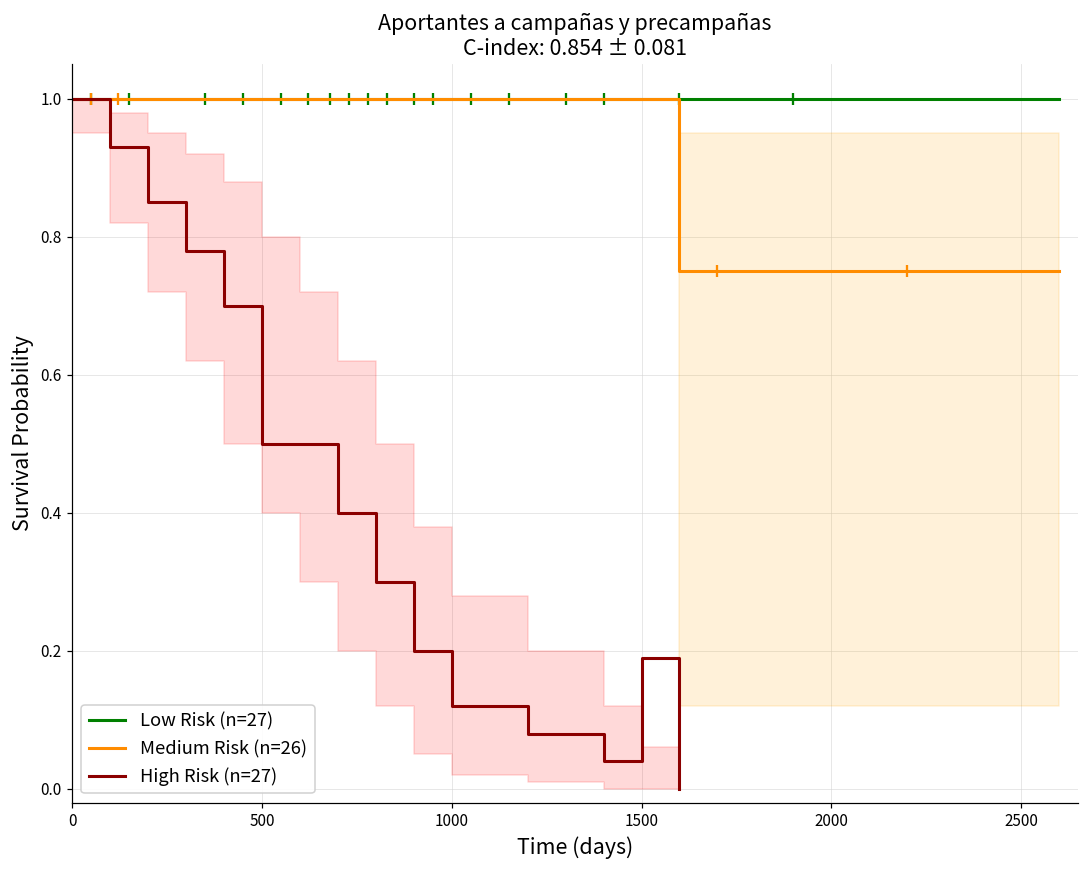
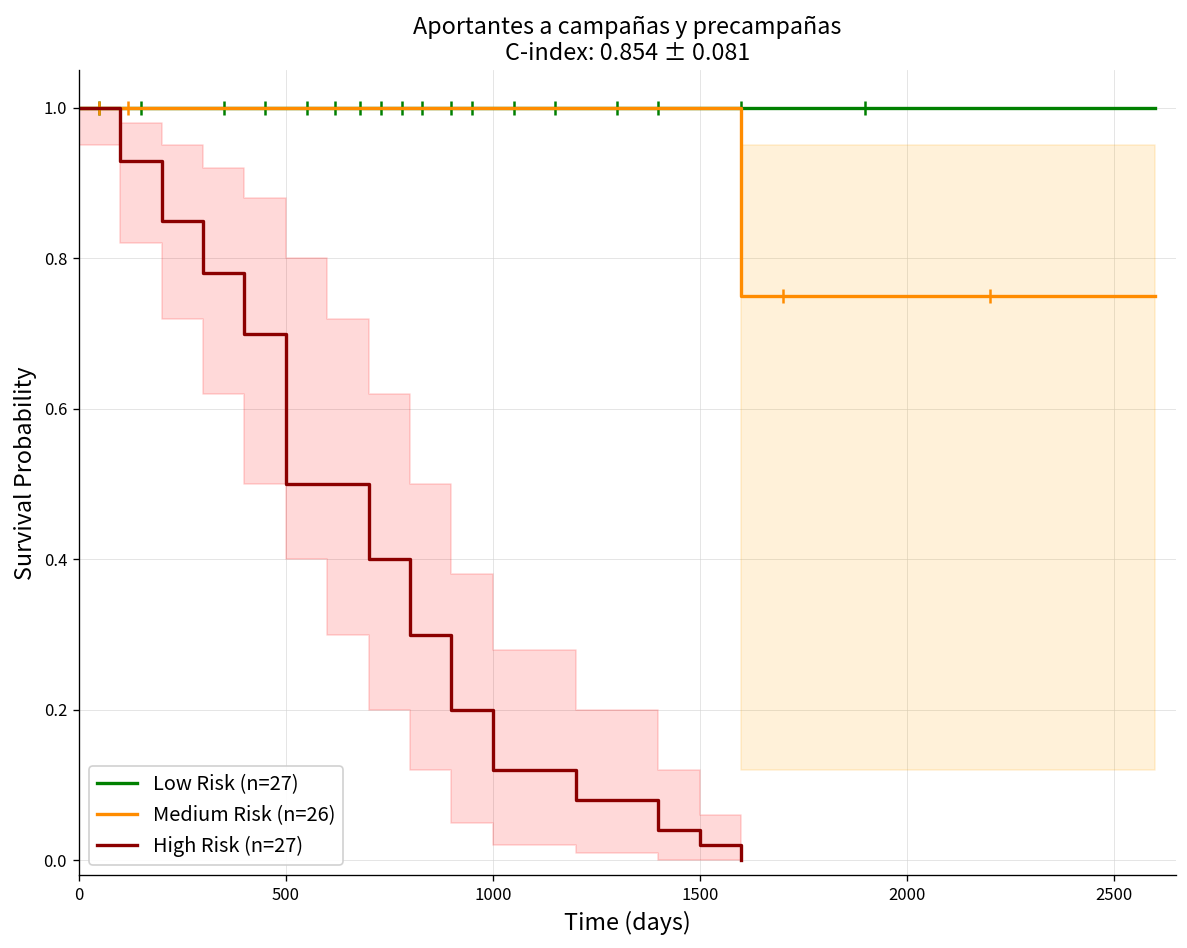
High Risk (n=27), 1500: 0.19 -> 0.02
